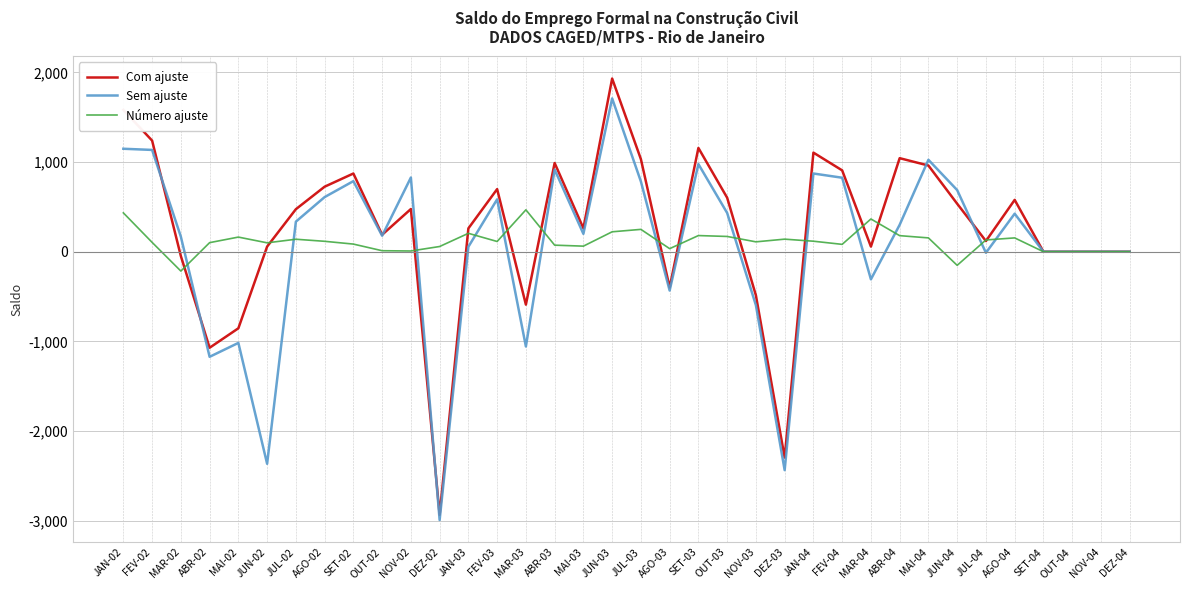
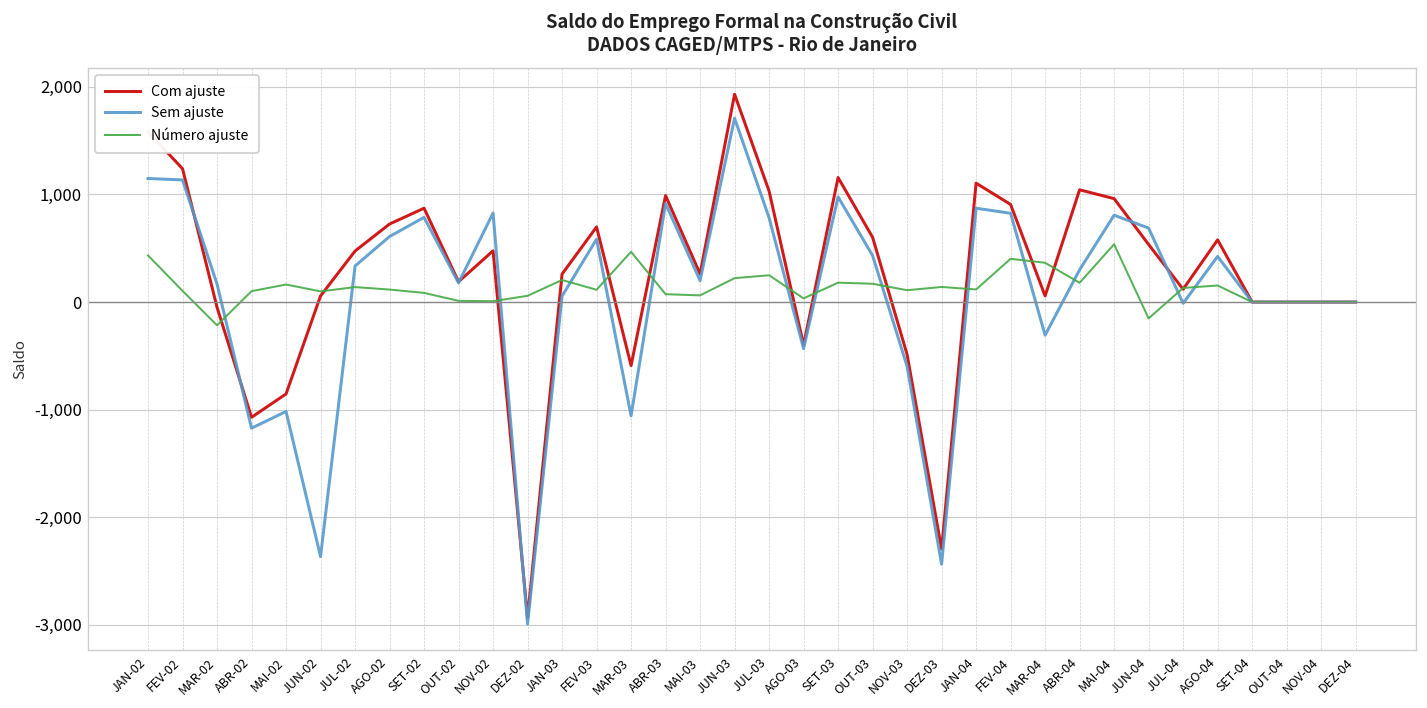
Número ajuste, FEV-04: 100 -> 400
Sem ajuste, MAI-04: 1,000 -> 800
Número ajuste, MAI-04: 200 -> 500
